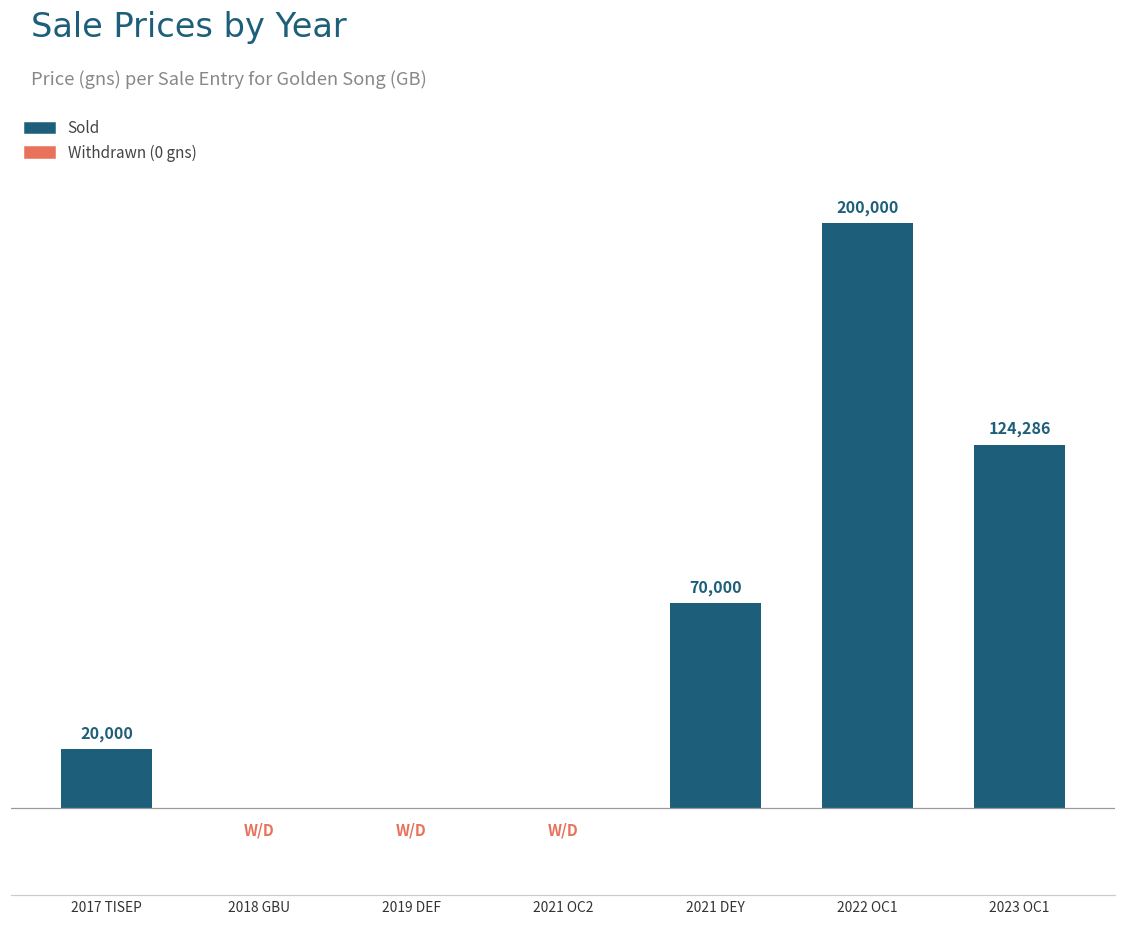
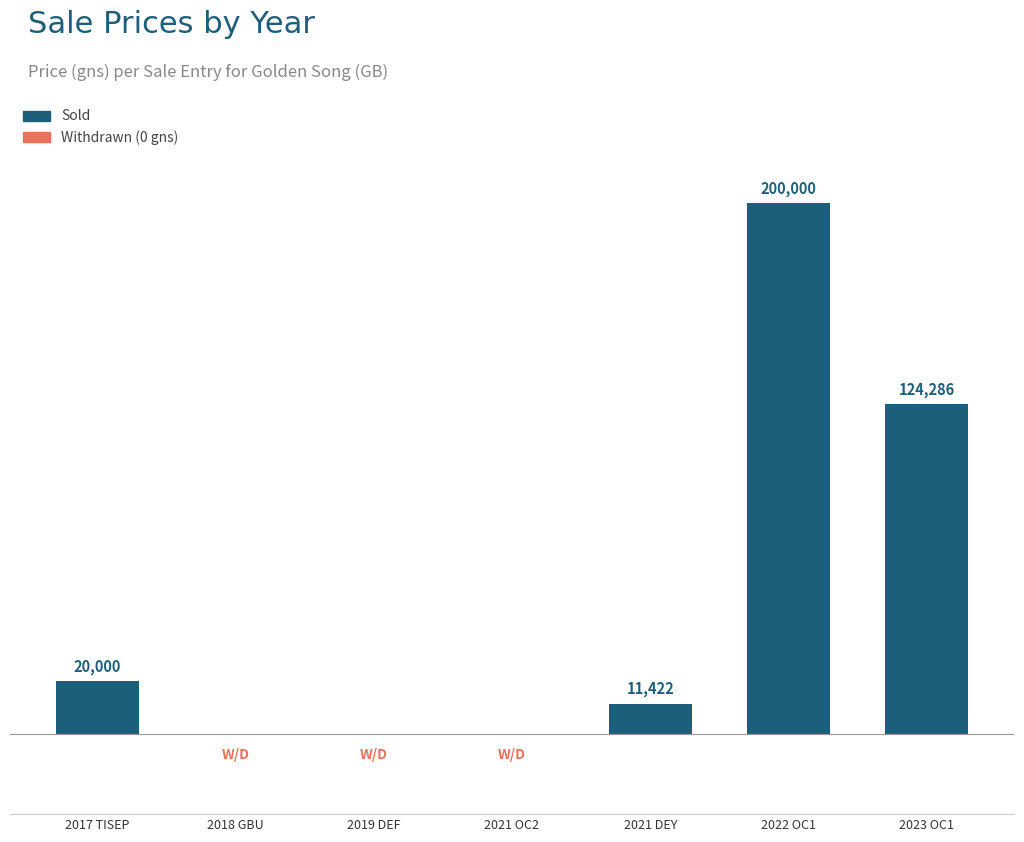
2021 DEY: 70,000 -> 11,422
